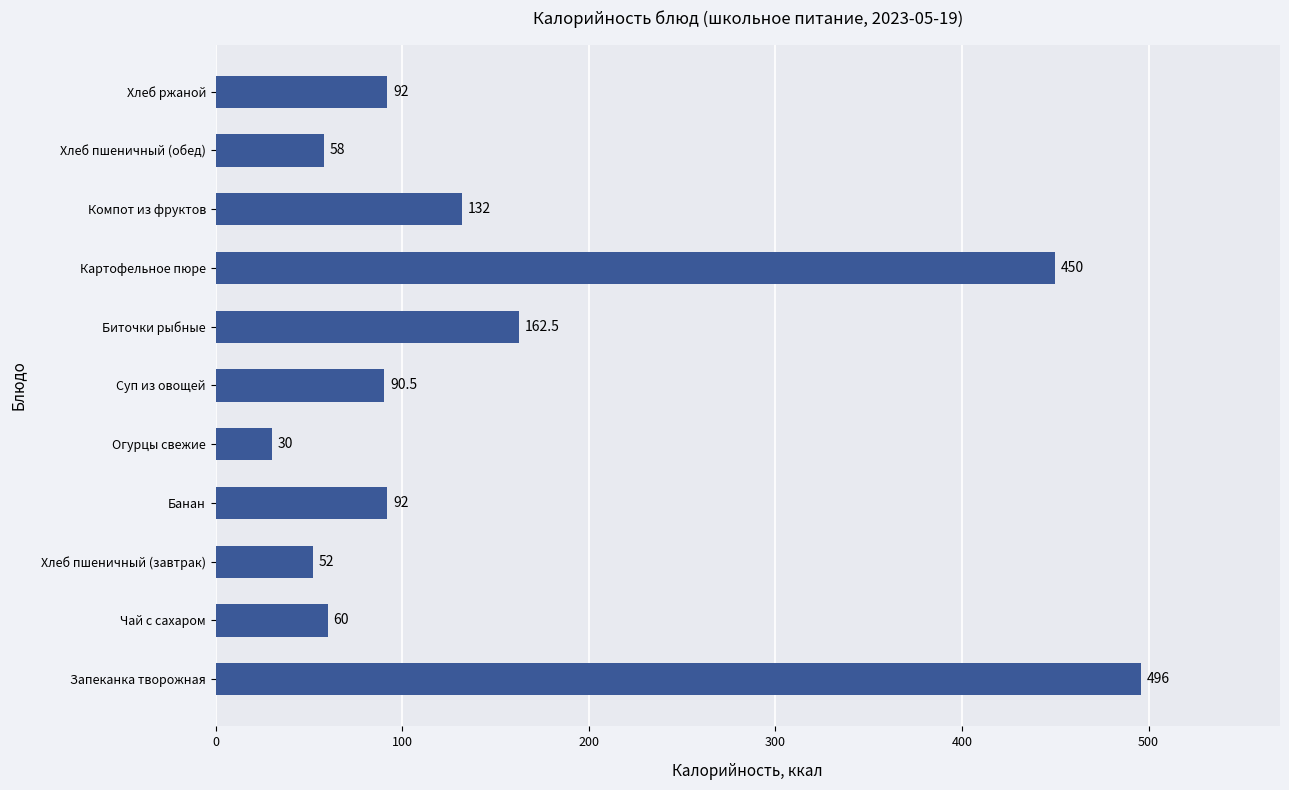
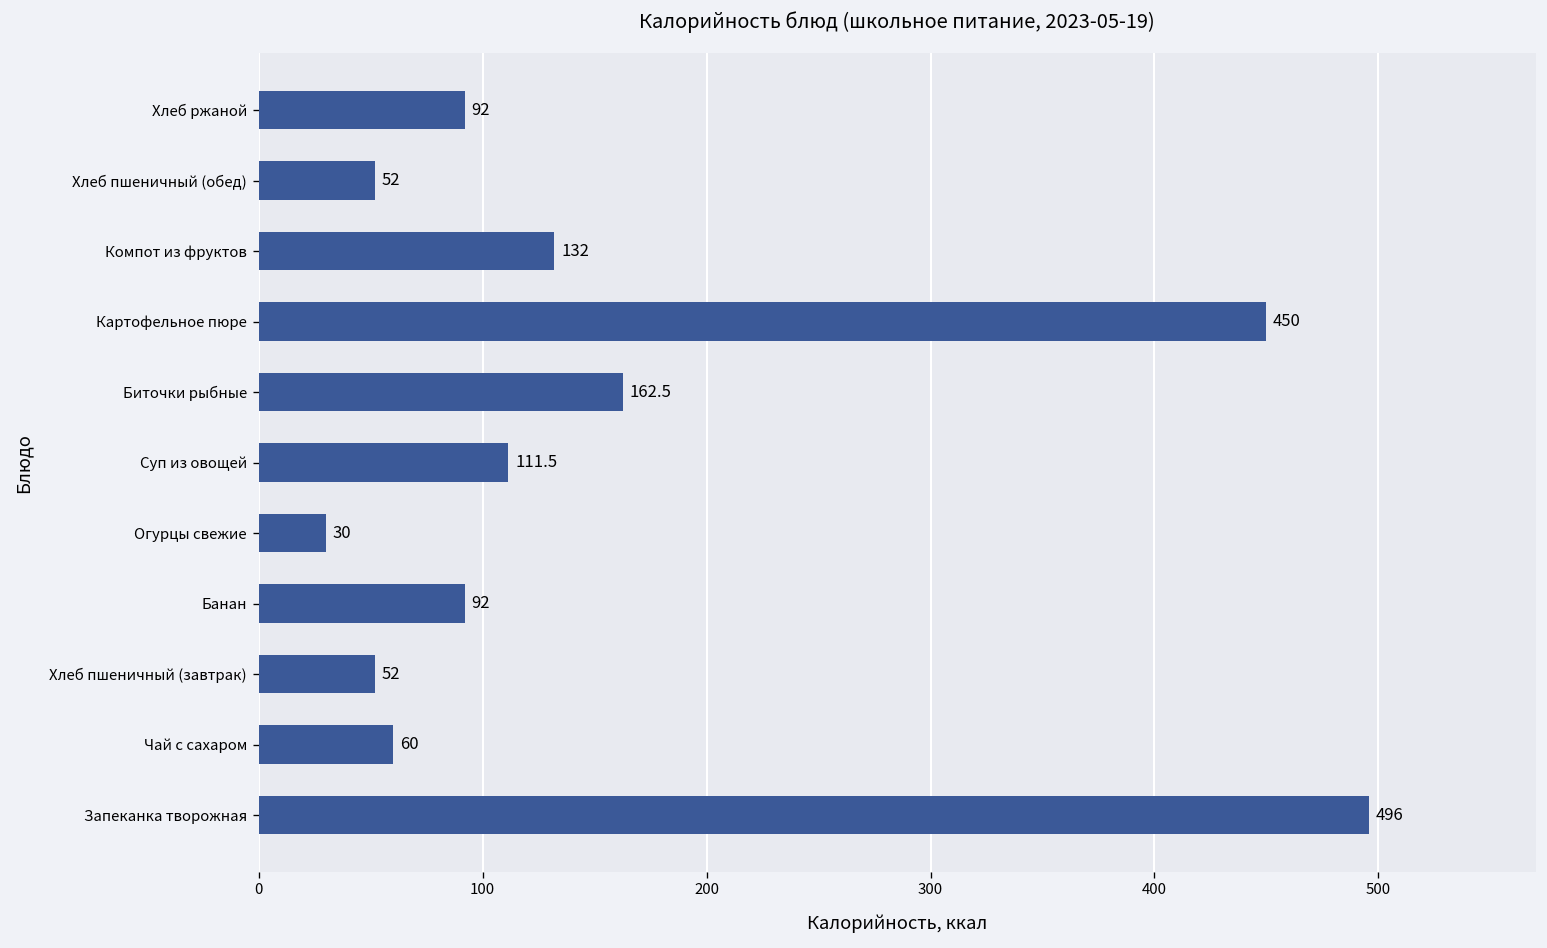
Хлеб пшеничный (обед): 58 -> 52
Суп из овощей: 90.5 -> 111.5
